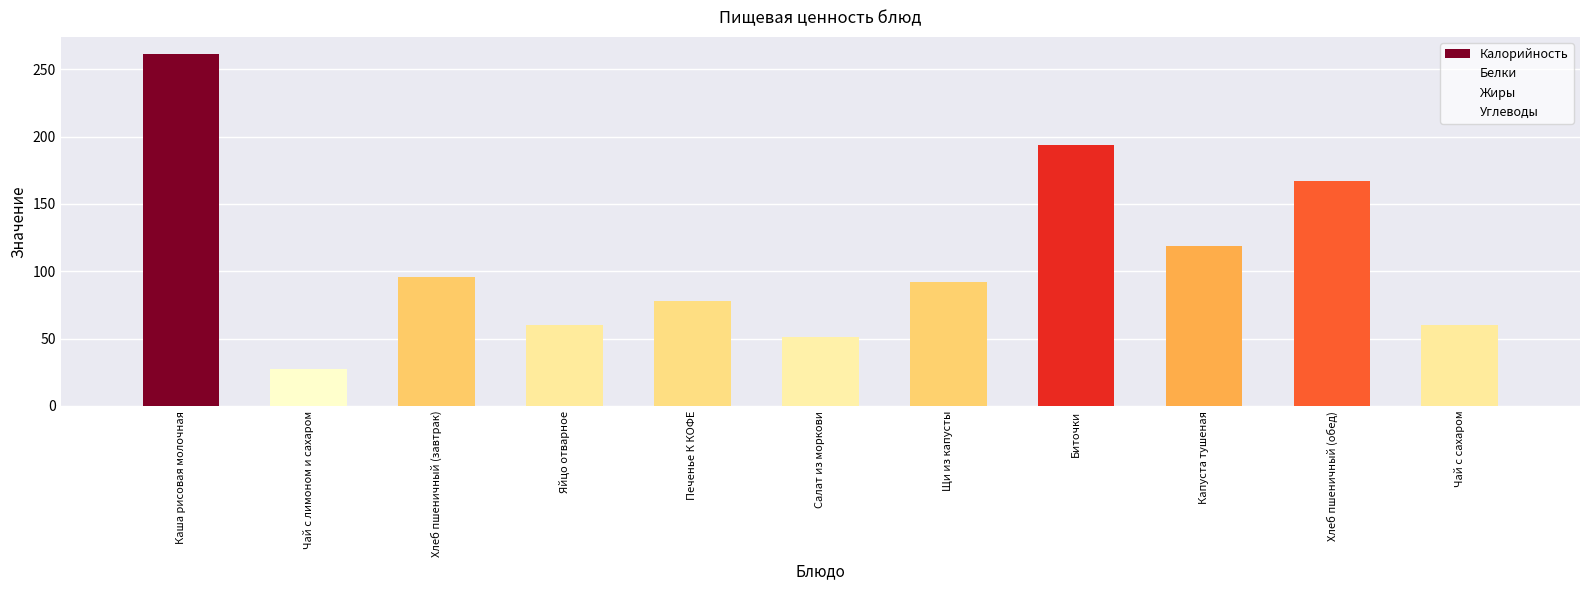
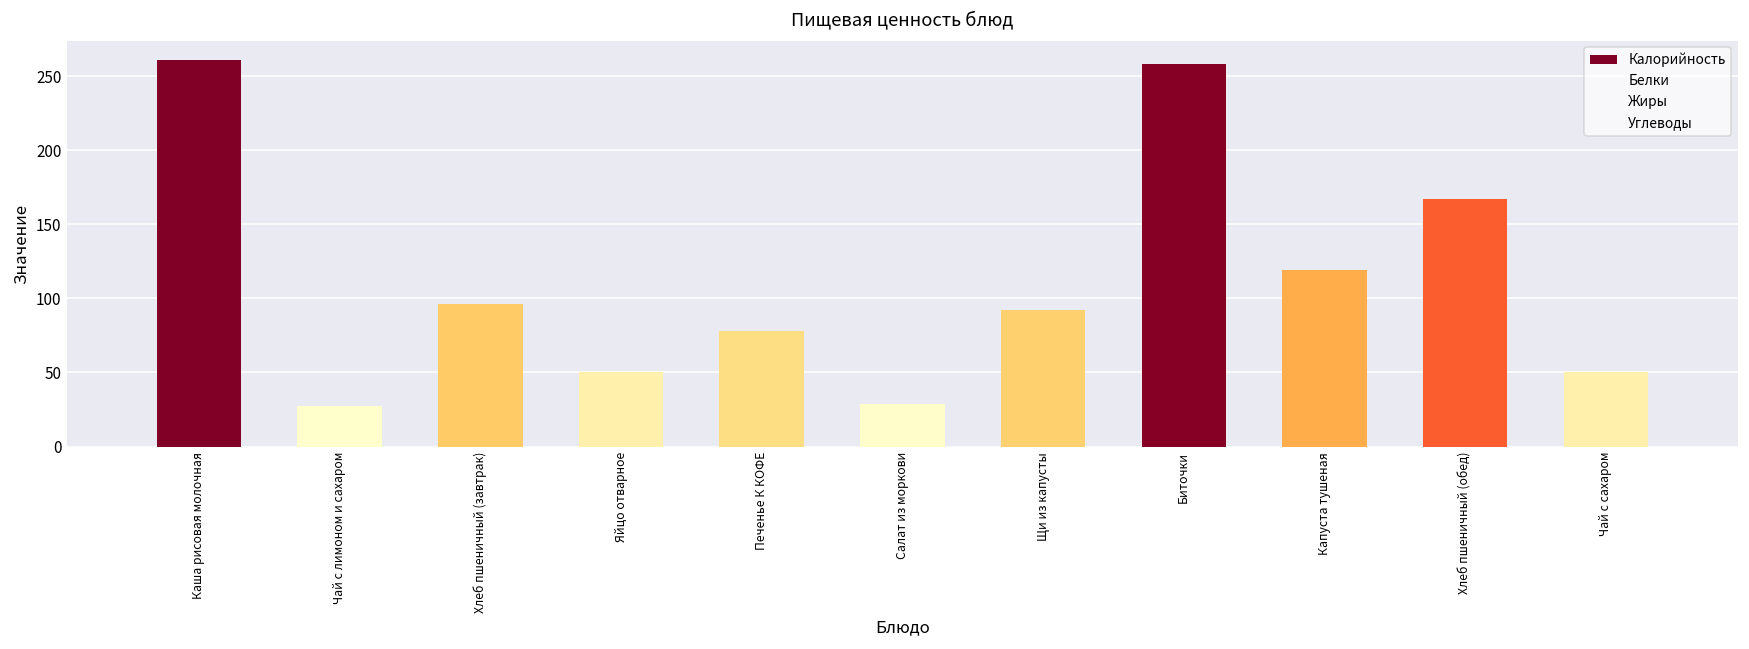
Калорийность, Яйцо отварное: 60 -> 50
Калорийность, Салат из моркови: 51 -> 29
Калорийность, Биточки: 194 -> 258
Калорийность, Чай с сахаром: 60 -> 50
